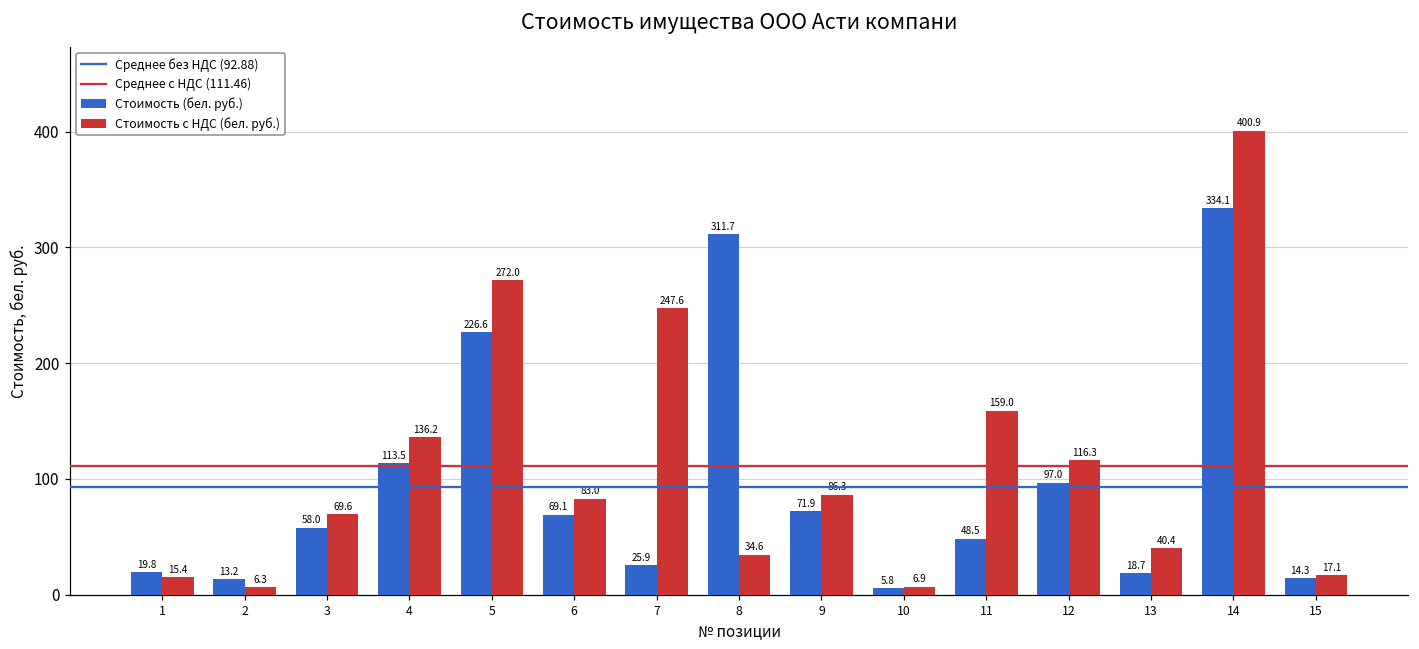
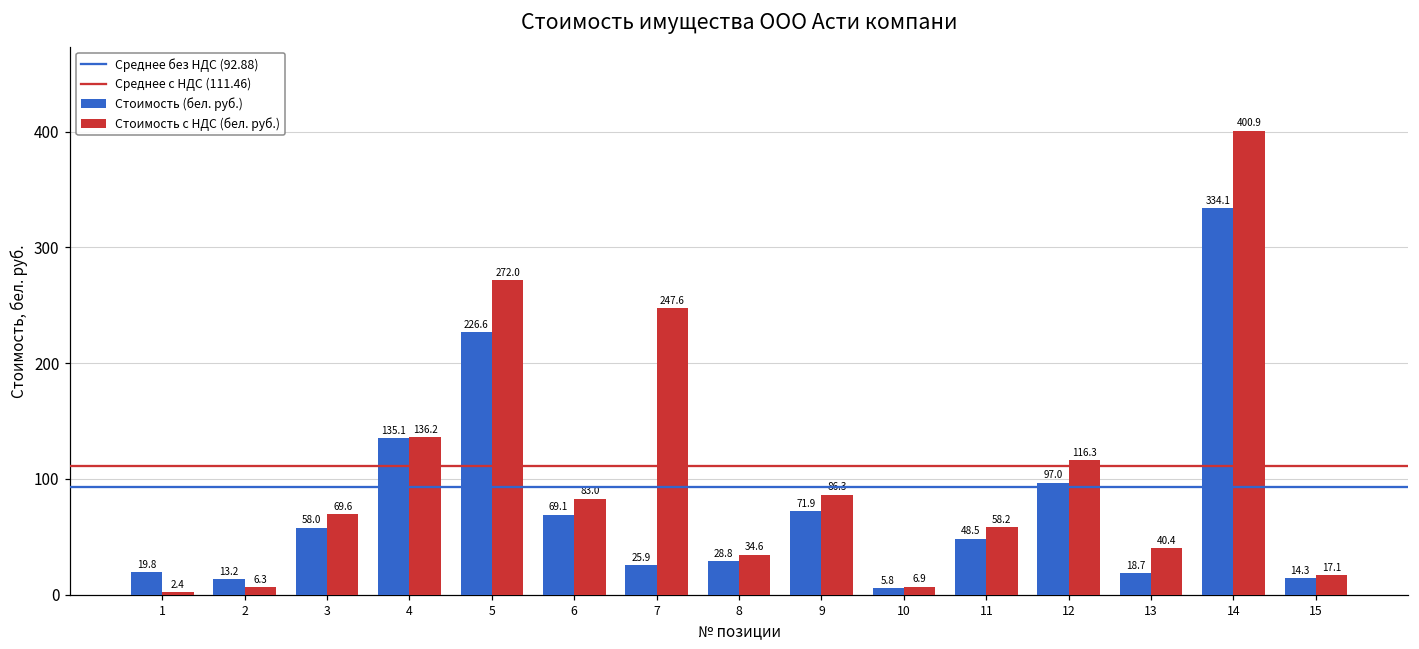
Стоимость с НДС (бел. руб.), 1: 15.4 -> 2.4
Стоимость (бел. руб.), 4: 113.5 -> 135.1
Стоимость (бел. руб.), 8: 311.7 -> 28.8
Стоимость с НДС (бел. руб.), 11: 159.0 -> 58.2
